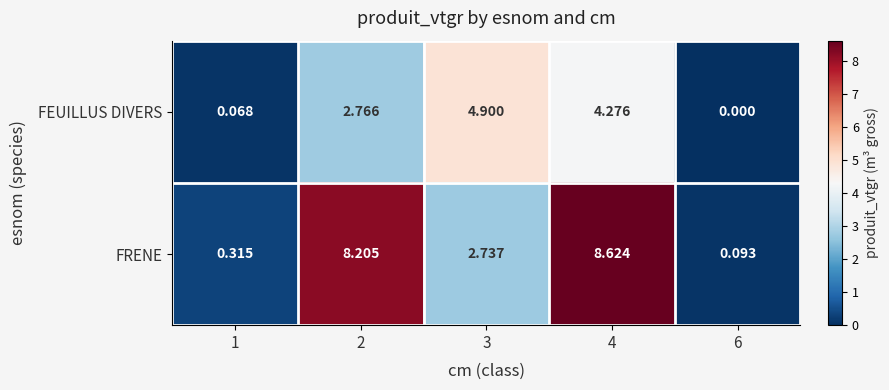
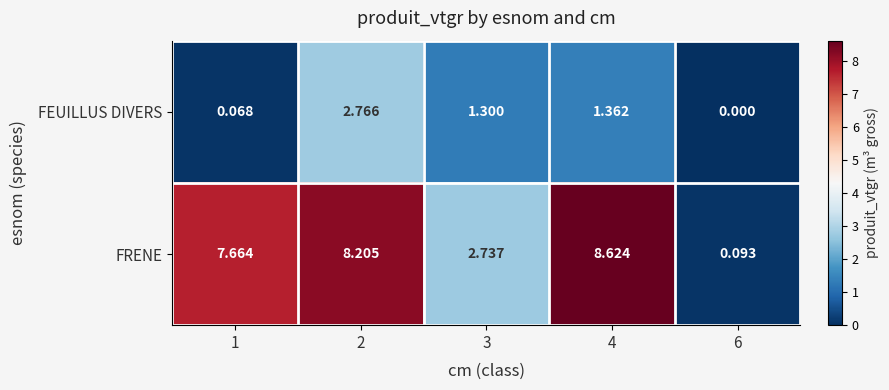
FEUILLUS DIVERS, 3: 4.900 -> 1.300
FEUILLUS DIVERS, 4: 4.276 -> 1.362
FRENE, 1: 0.315 -> 7.664
